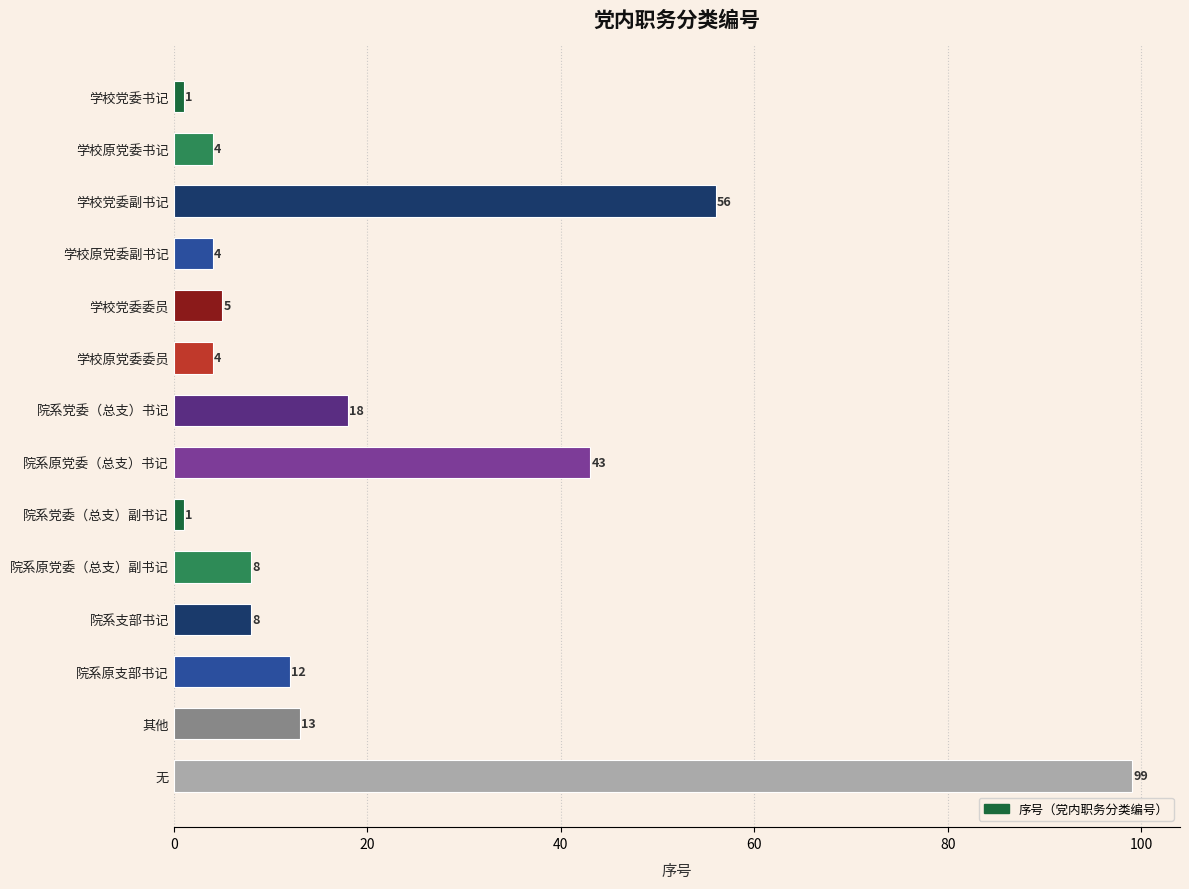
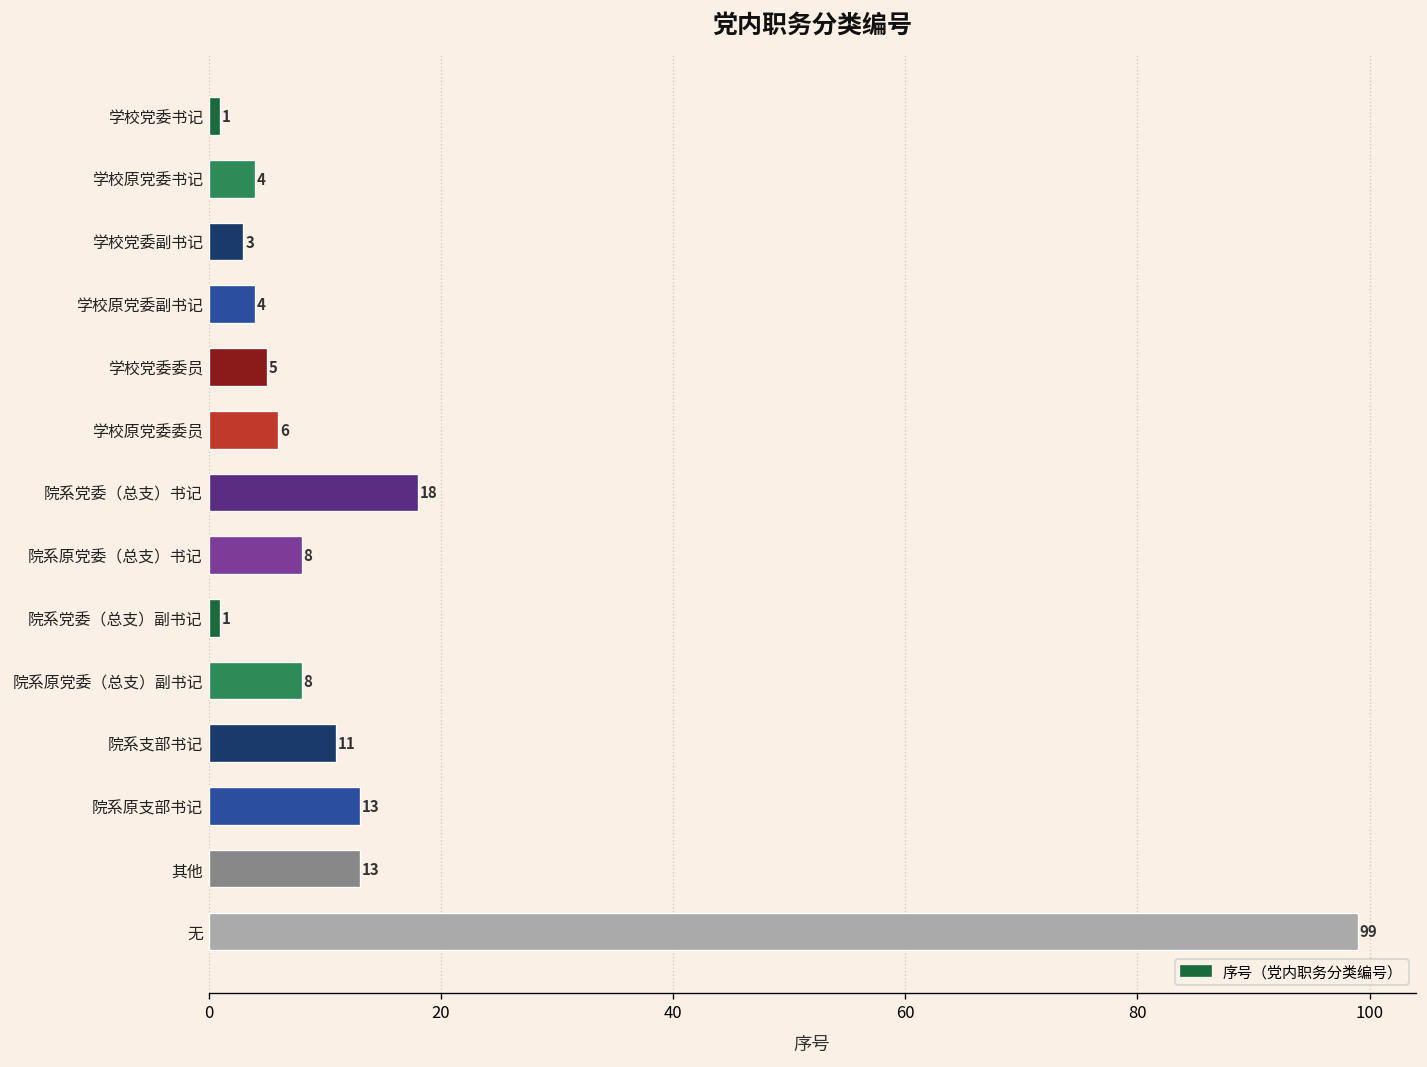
学校党委副书记: 56 -> 3
学校原党委委员: 4 -> 6
院系原党委（总支）书记: 43 -> 8
院系支部书记: 8 -> 11
院系原支部书记: 12 -> 13
